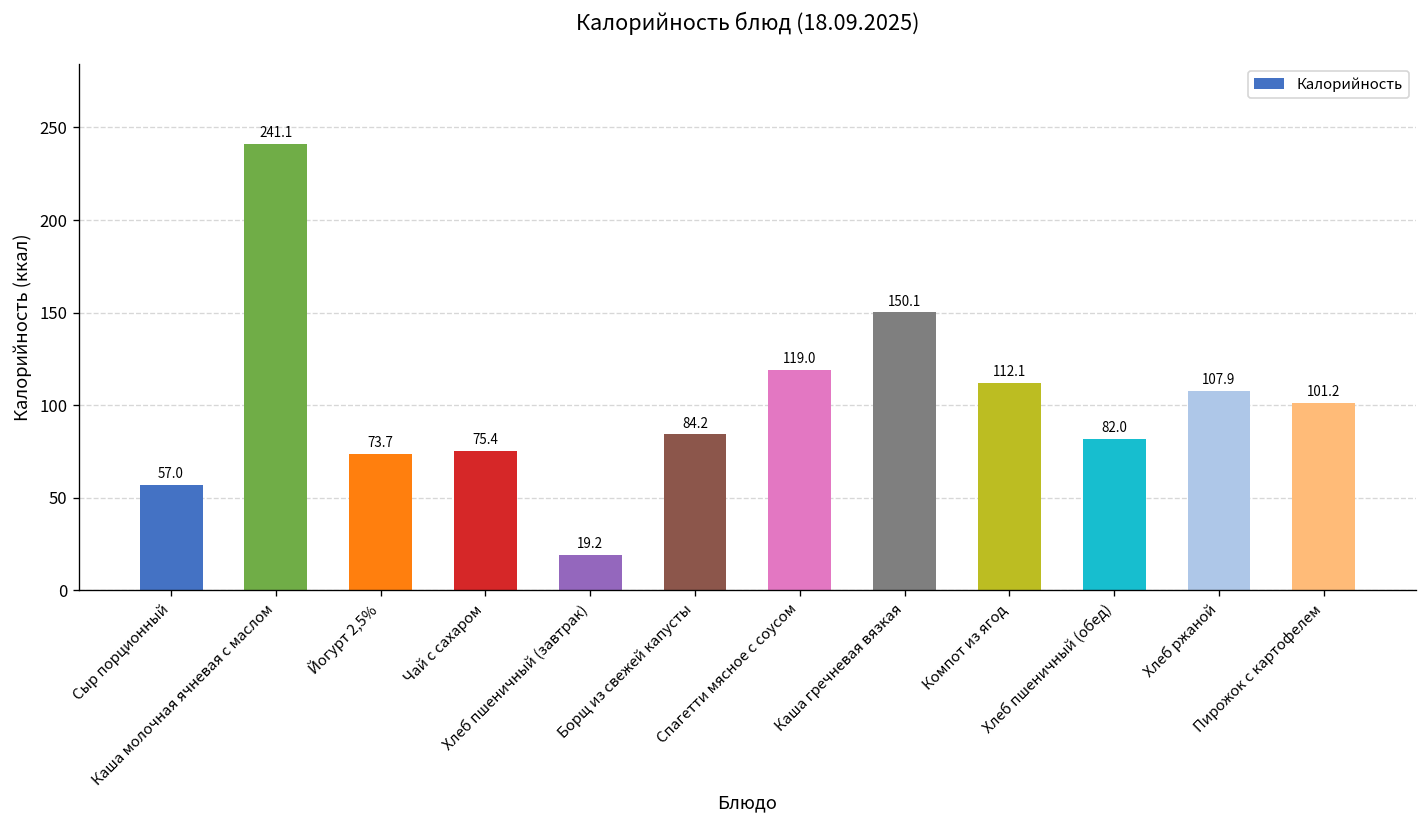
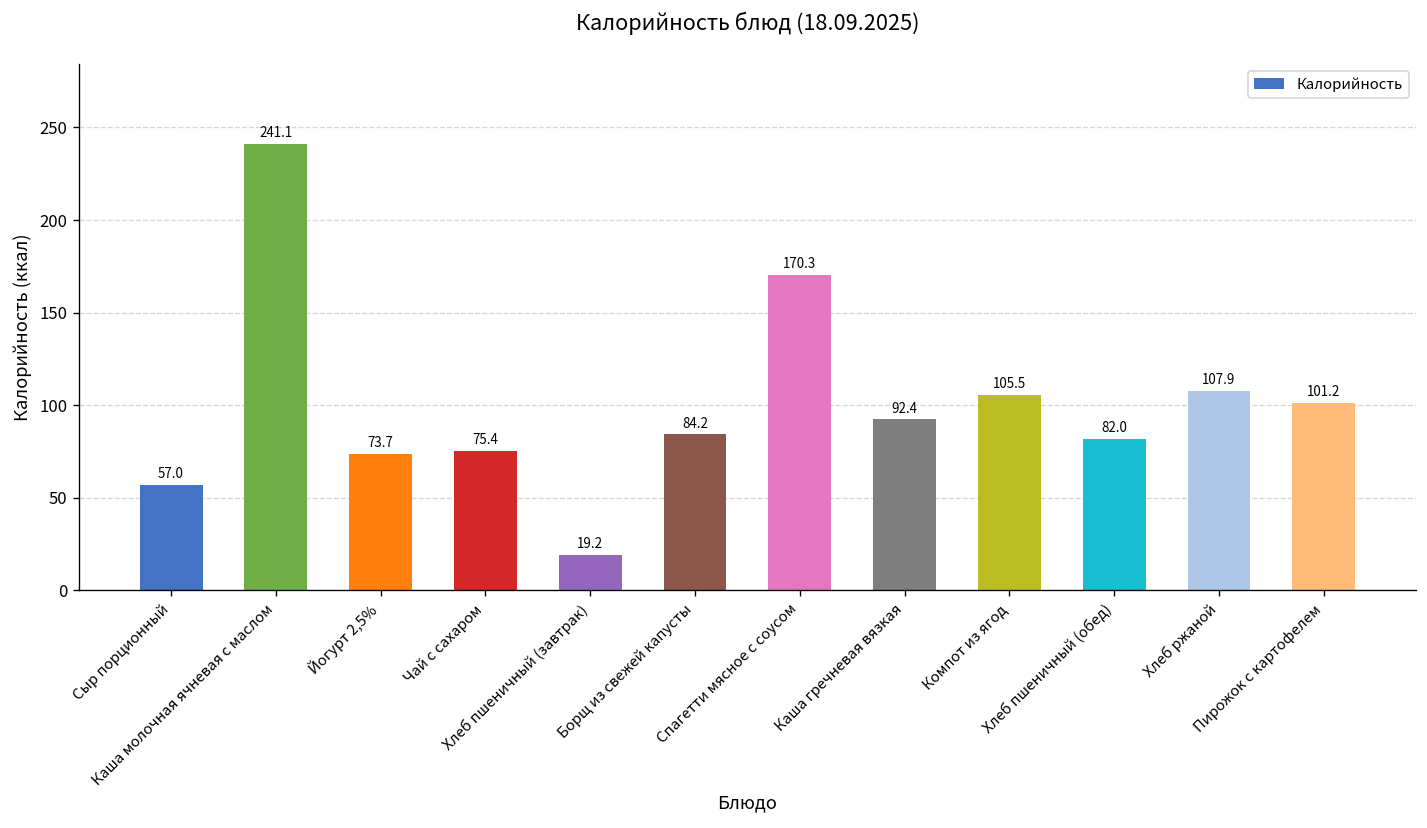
Спагетти мясное с соусом: 119.0 -> 170.3
Каша гречневая вязкая: 150.1 -> 92.4
Компот из ягод: 112.1 -> 105.5
